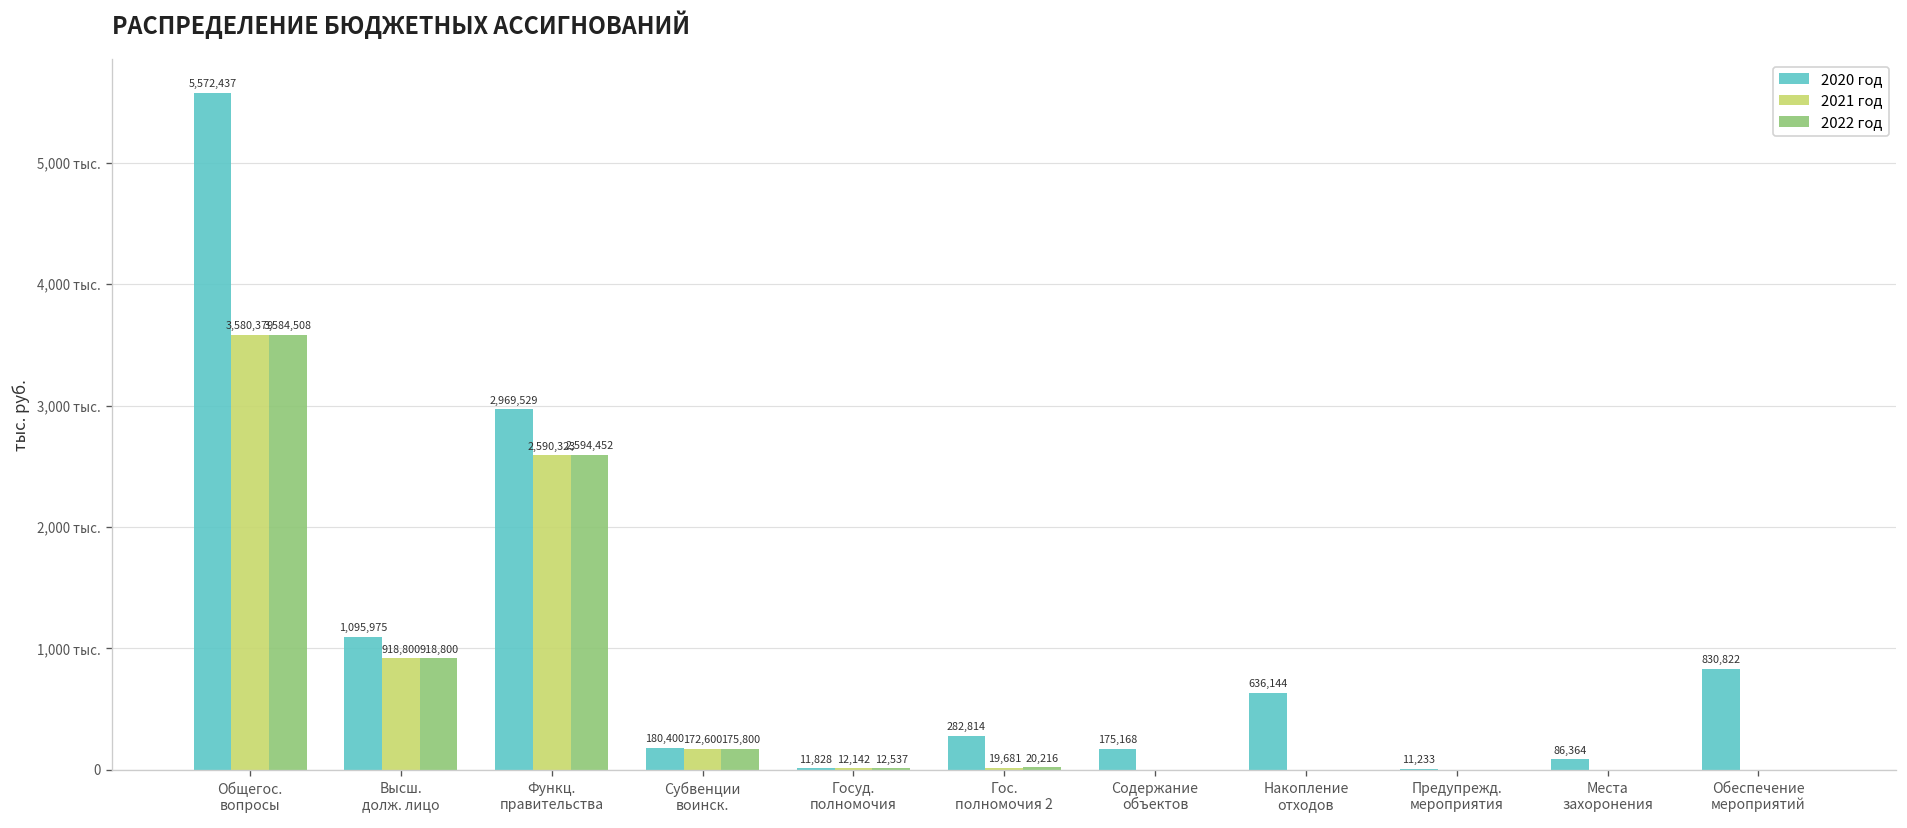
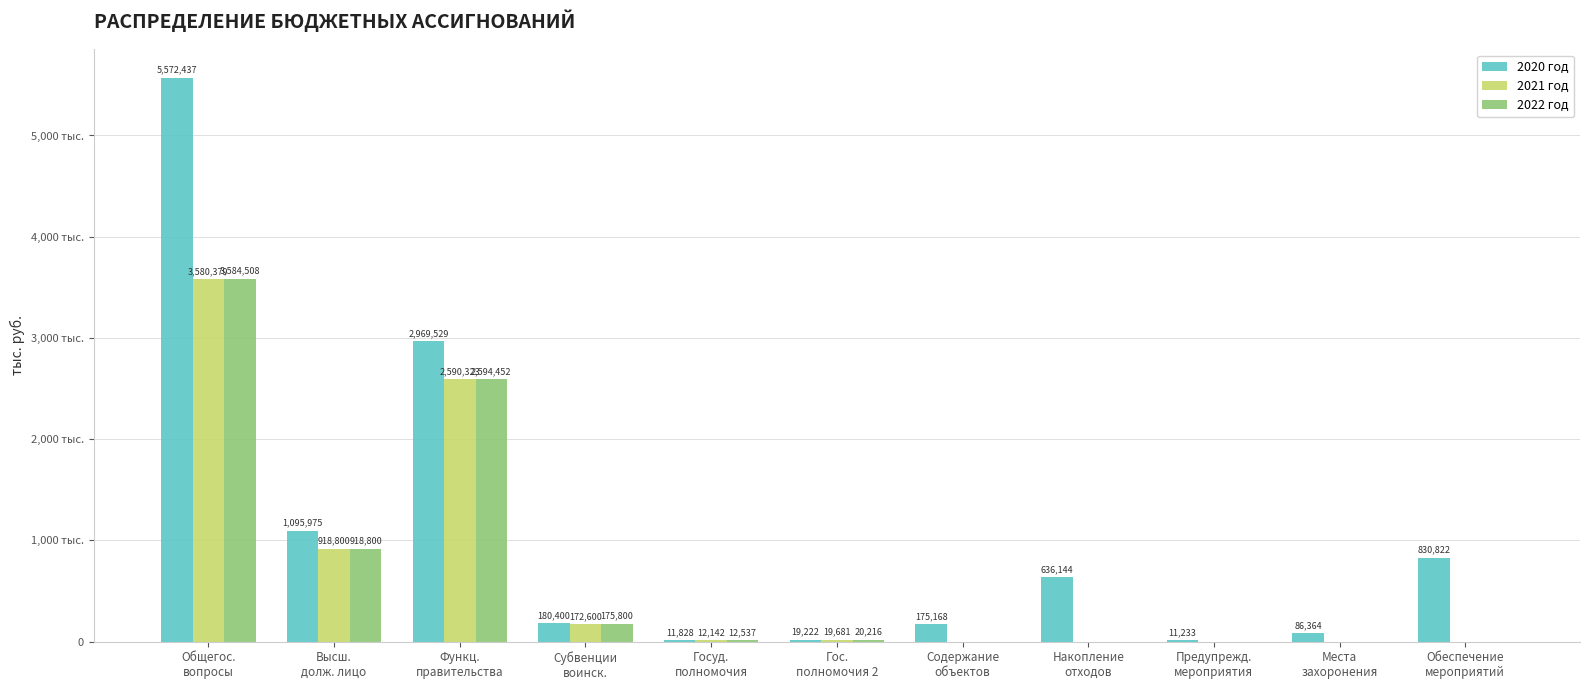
2020 год, Гос. полномочия 2: 282,814 -> 19,222
